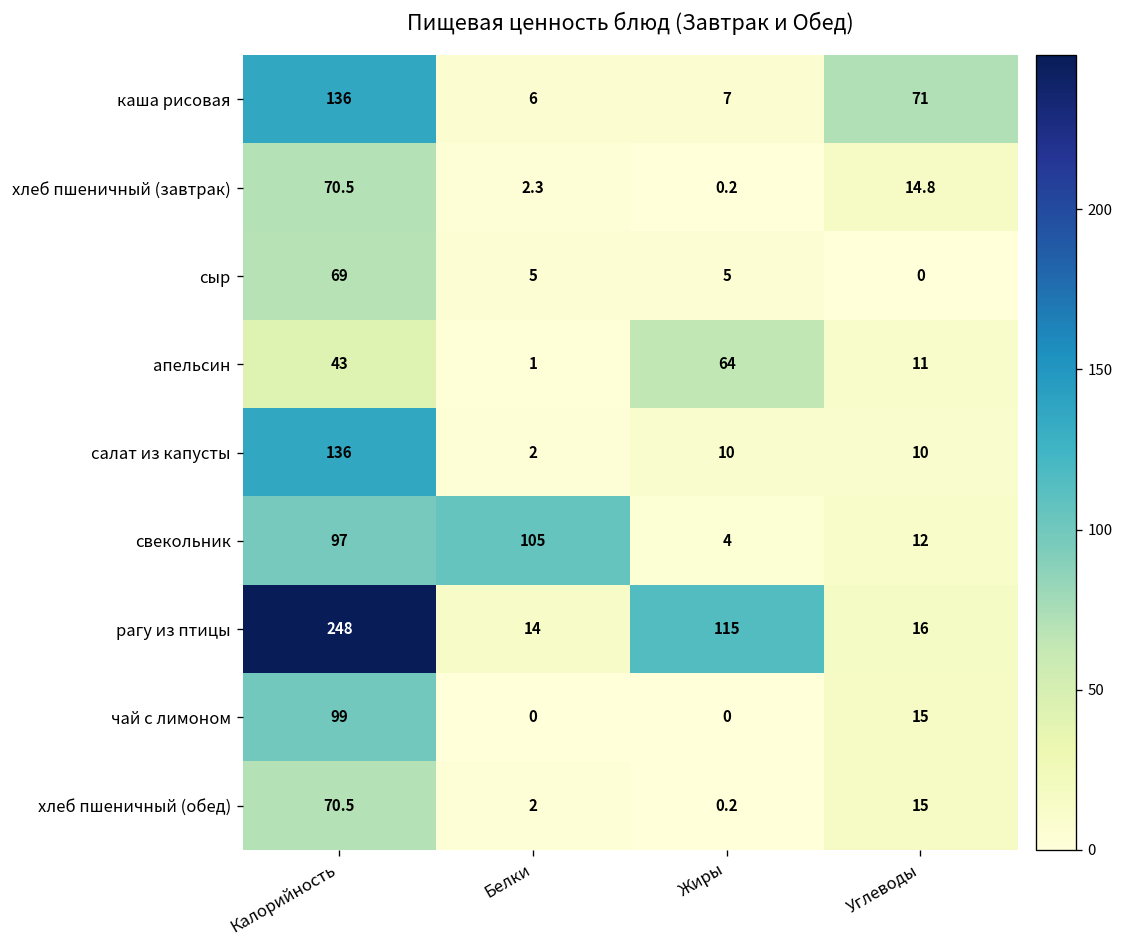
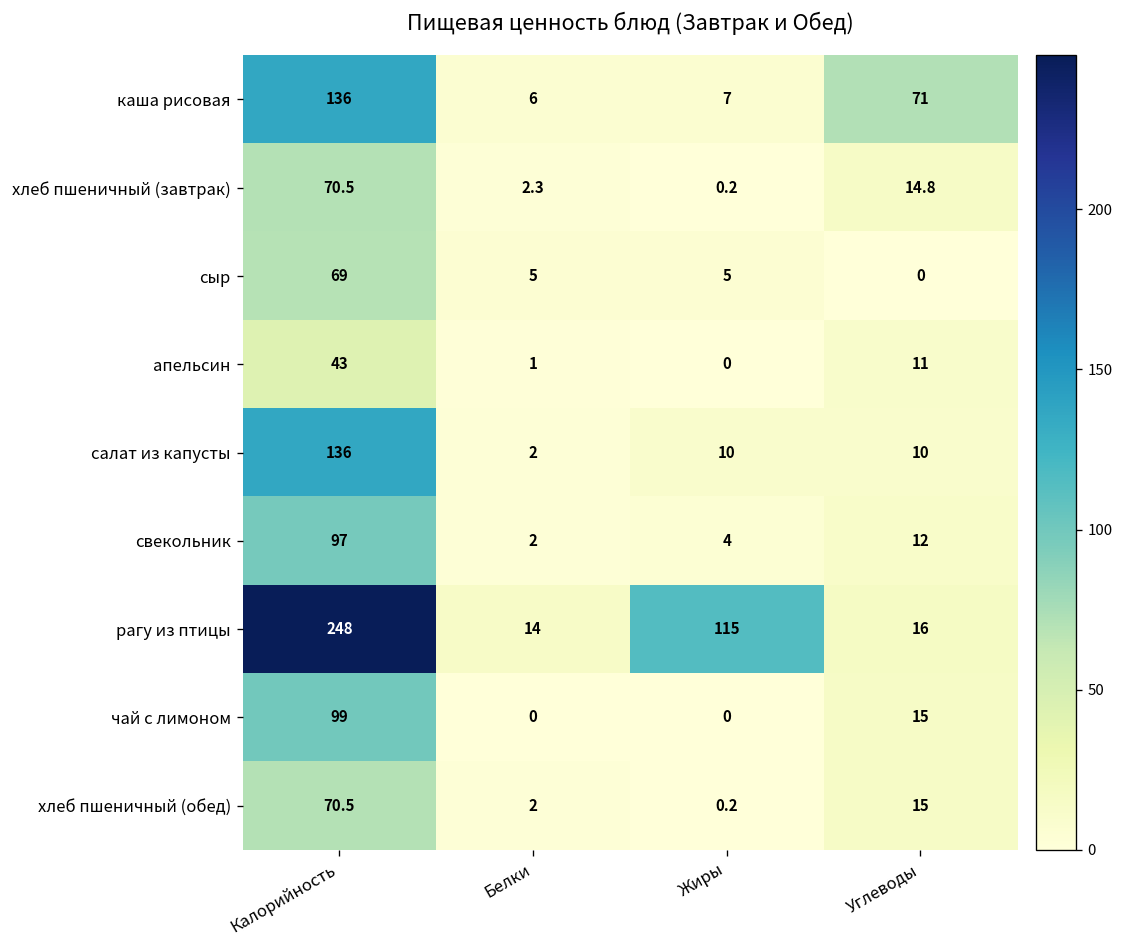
апельсин, Жиры: 64 -> 0
свекольник, Белки: 105 -> 2
